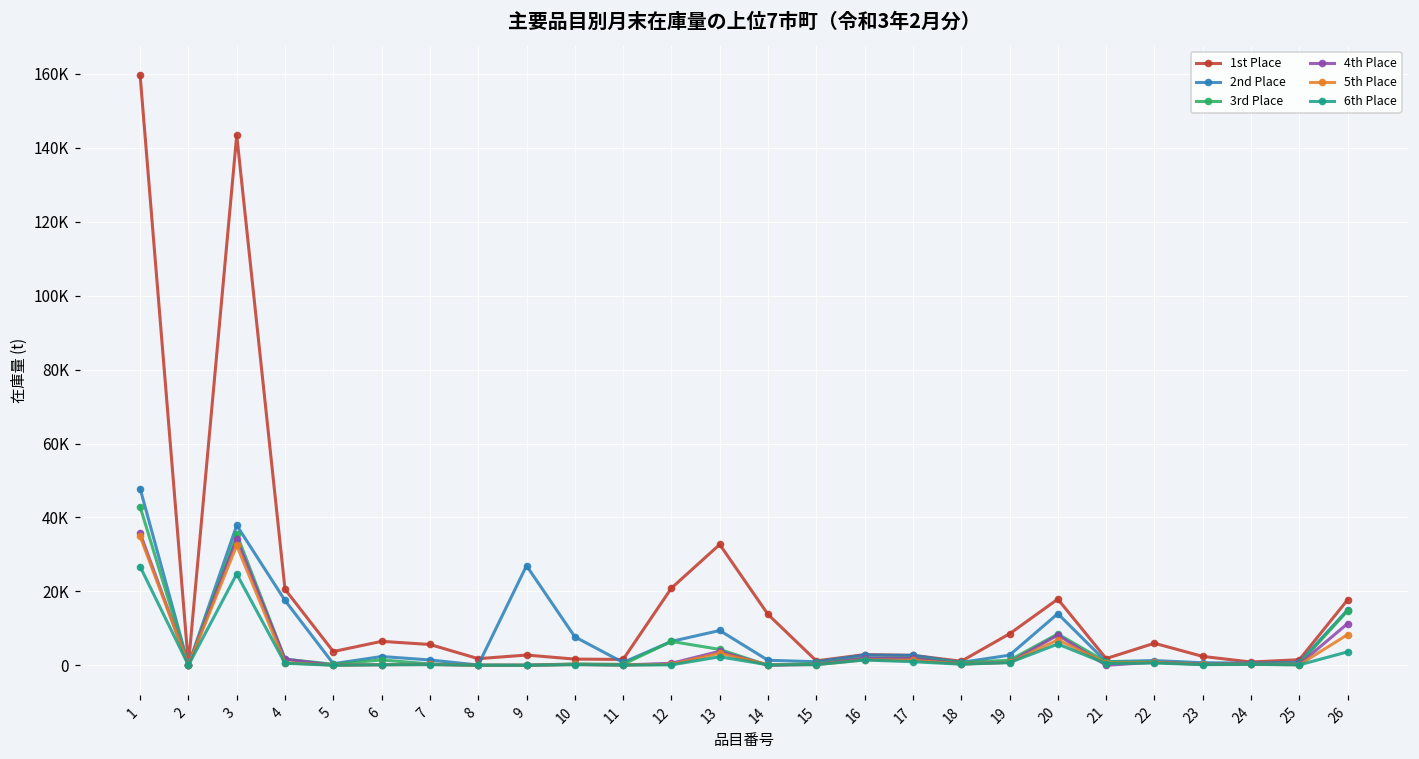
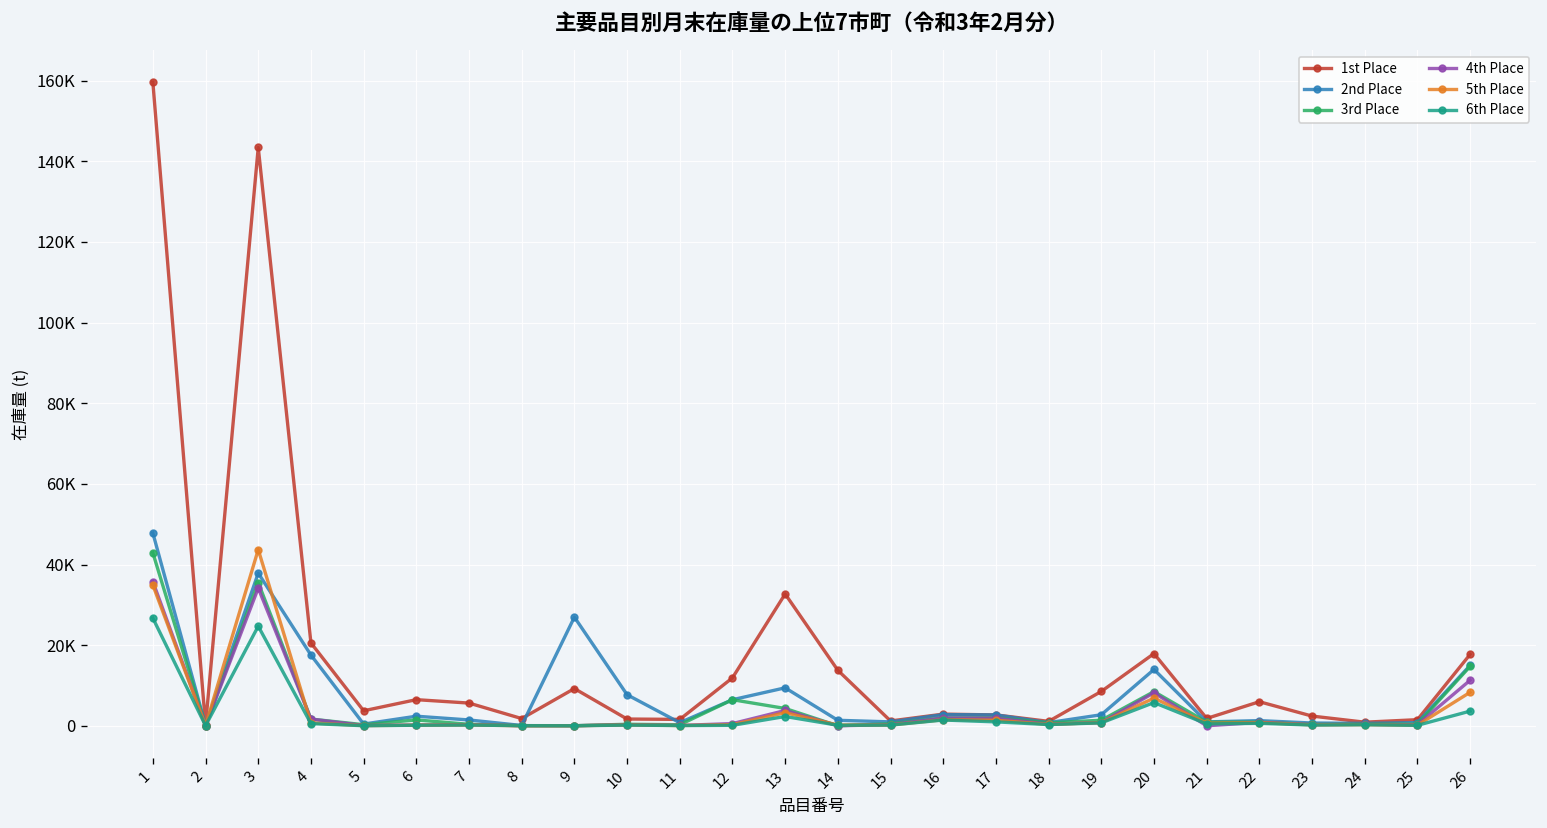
5th Place, 3: 32000 -> 44000
1st Place, 9: 3000 -> 9000
1st Place, 12: 21000 -> 12000
